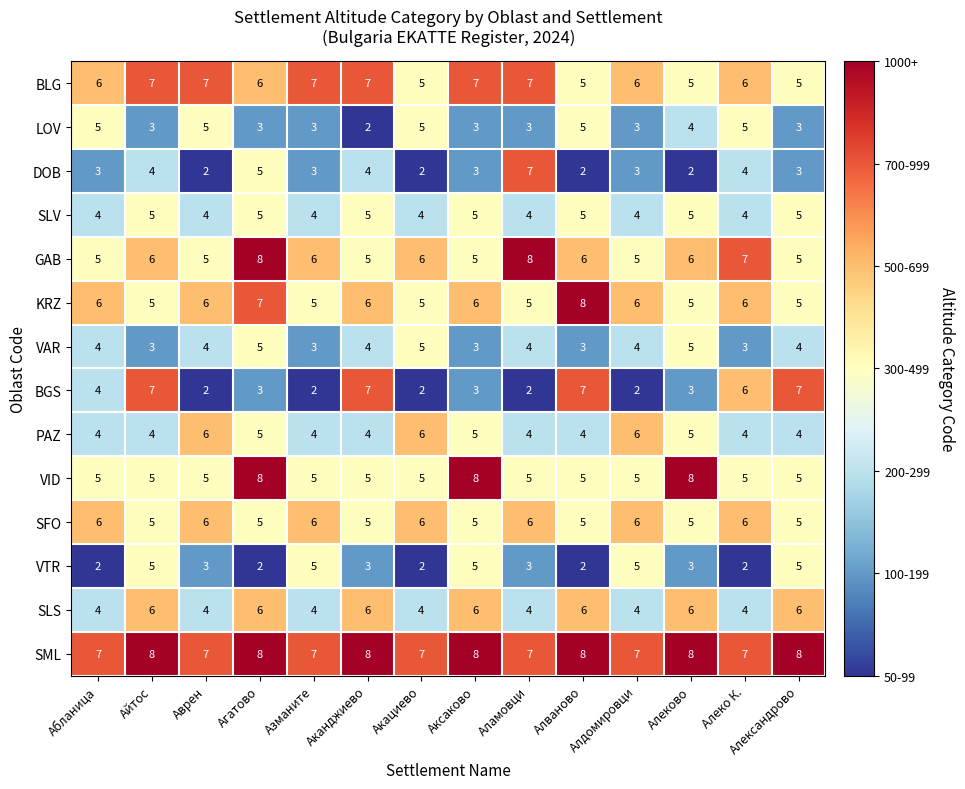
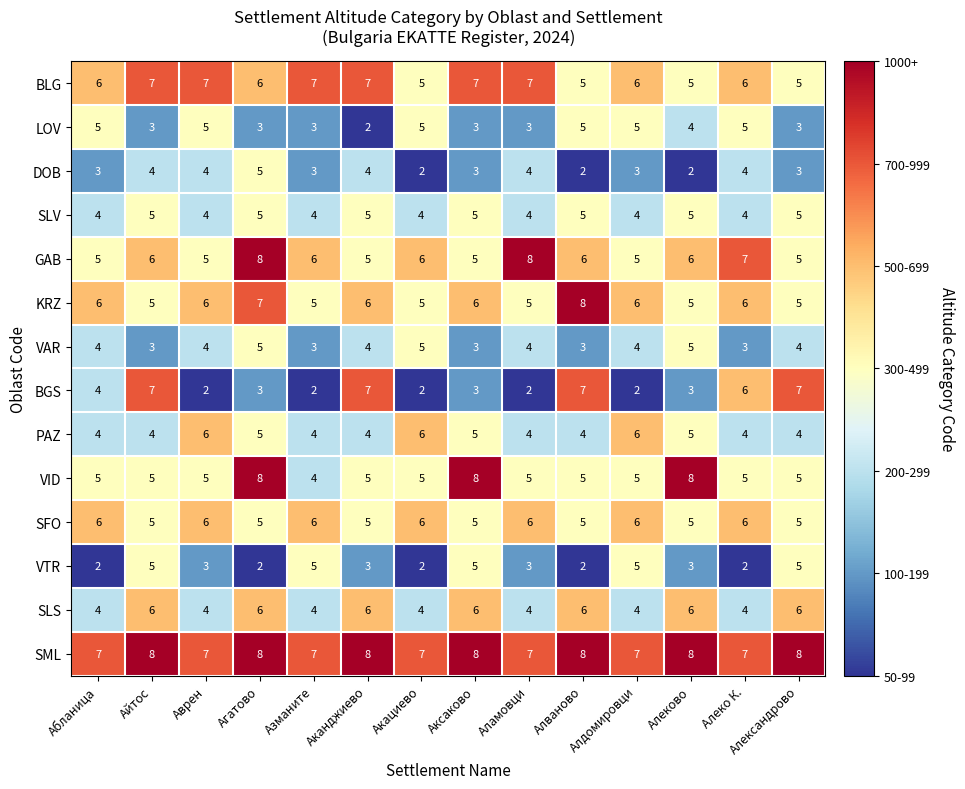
LOV, Алдомировци: 3 -> 5
DOB, Аврен: 2 -> 4
DOB, Аламовци: 7 -> 4
VID, Азманите: 5 -> 4
